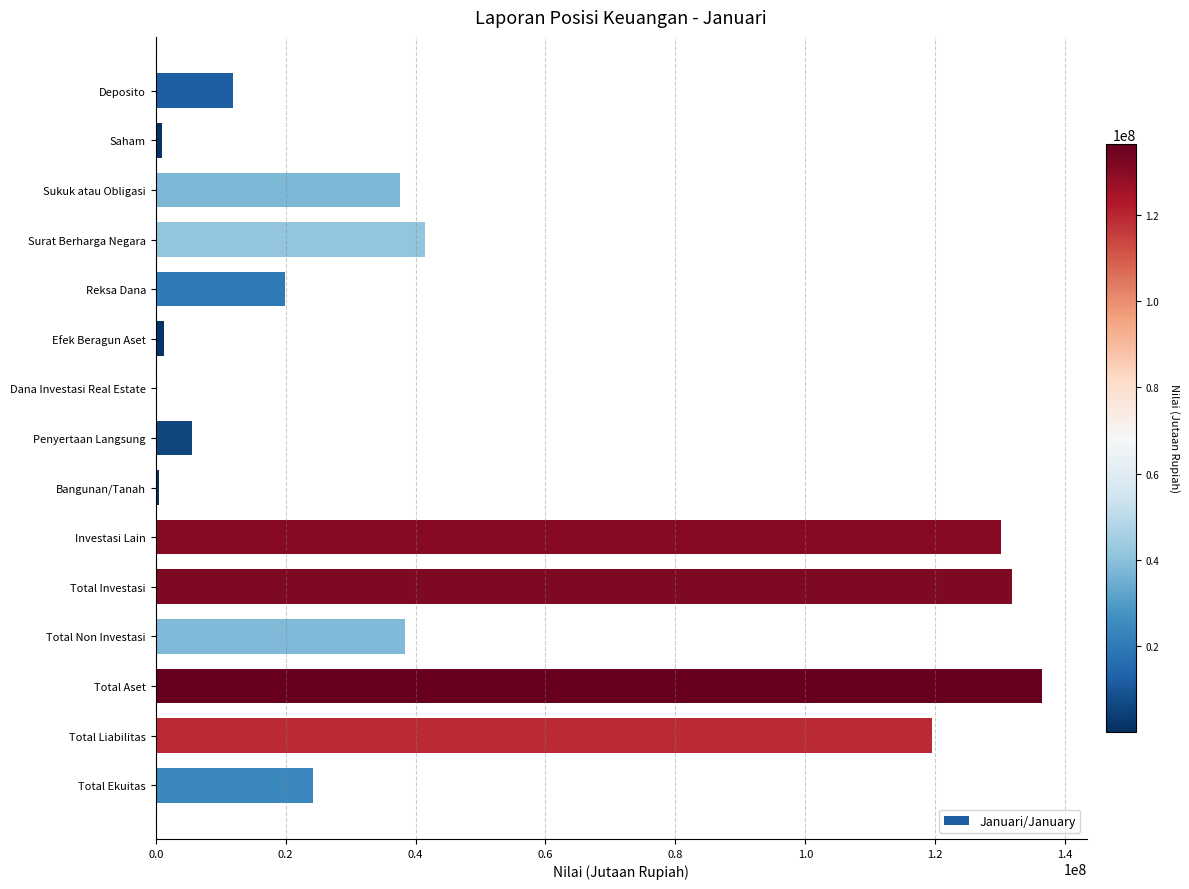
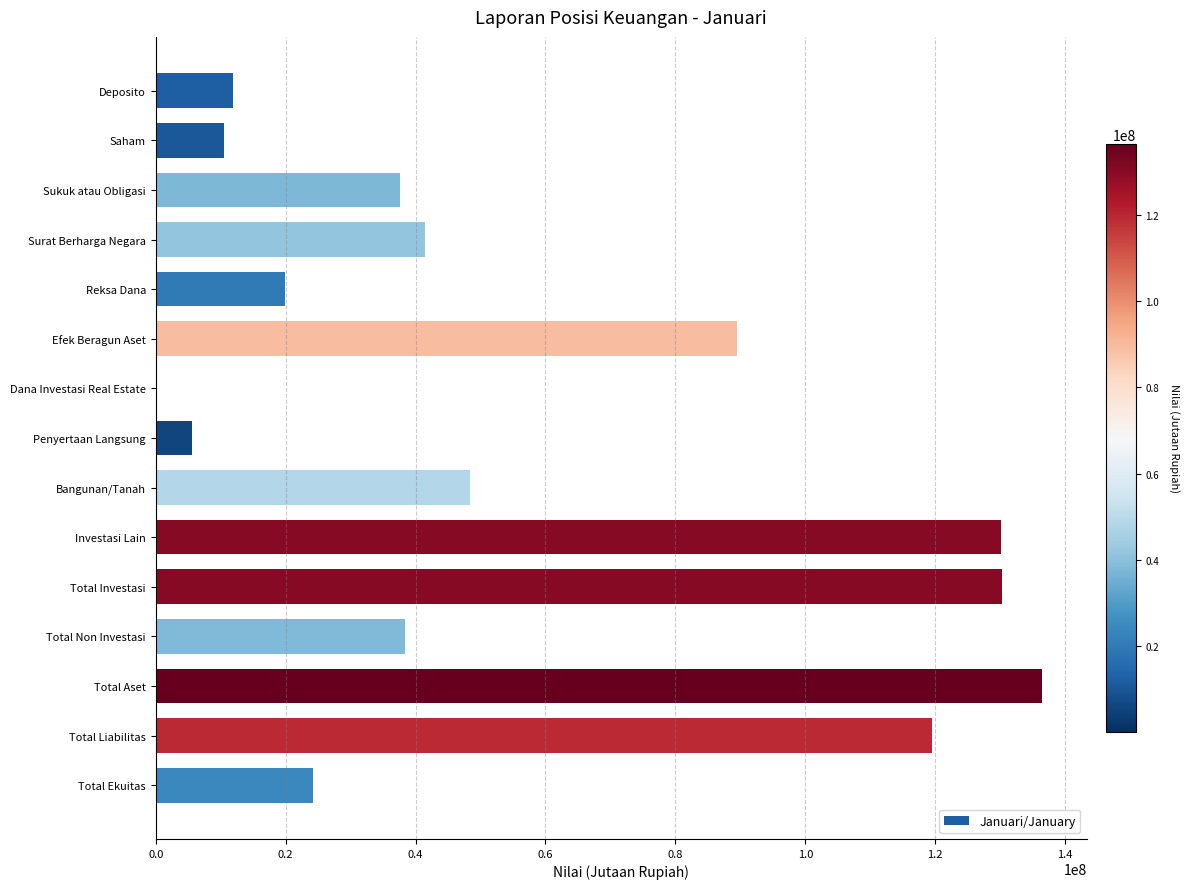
Saham: 1000000 -> 10000000
Efek Beragun Aset: 1000000 -> 89000000
Bangunan/Tanah: 1000000 -> 48000000
Total Investasi: 132000000 -> 130000000
